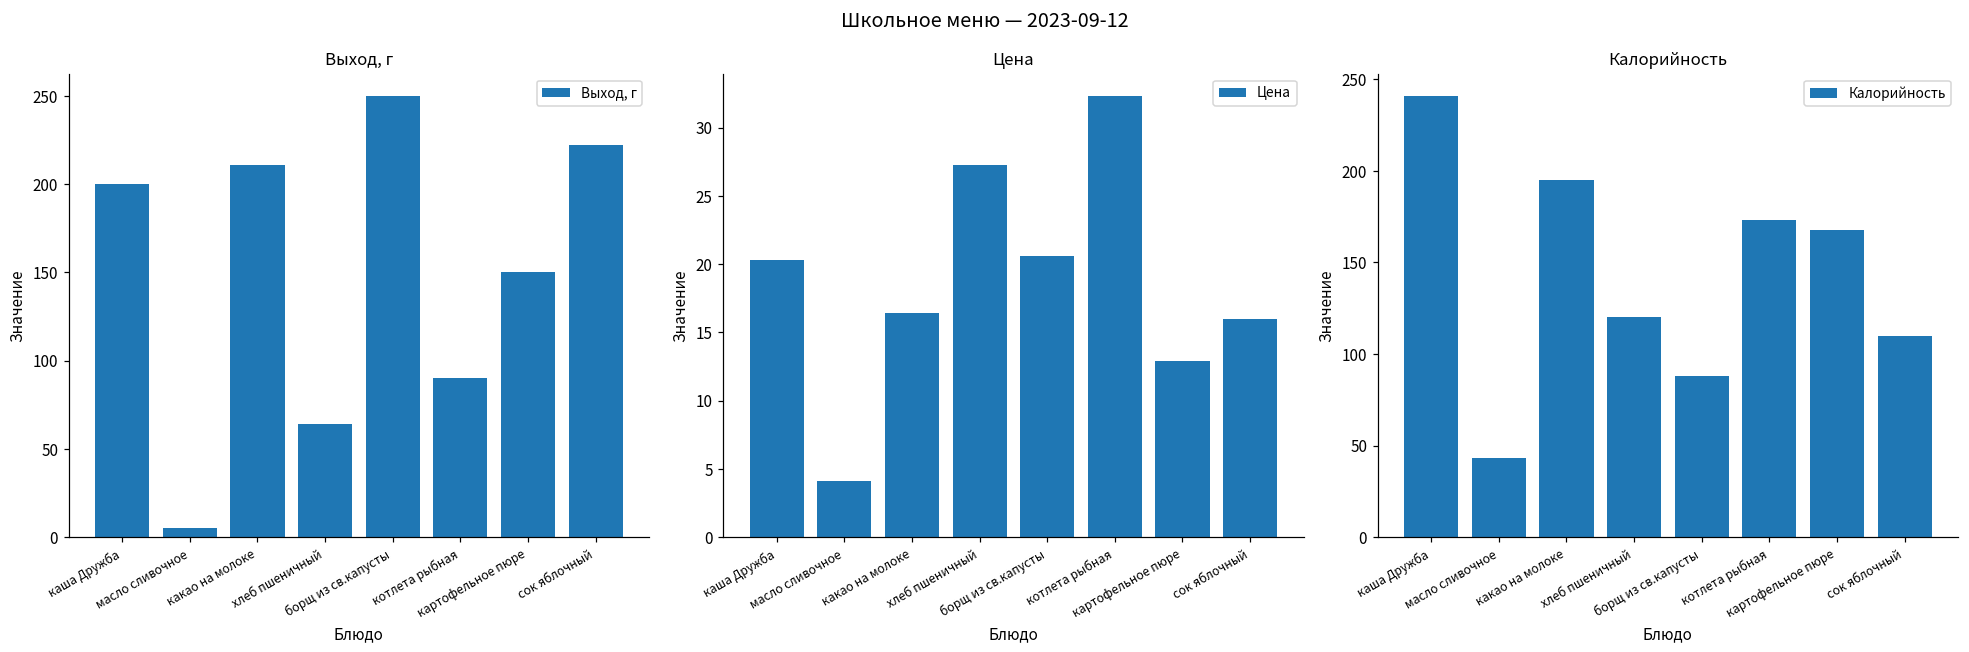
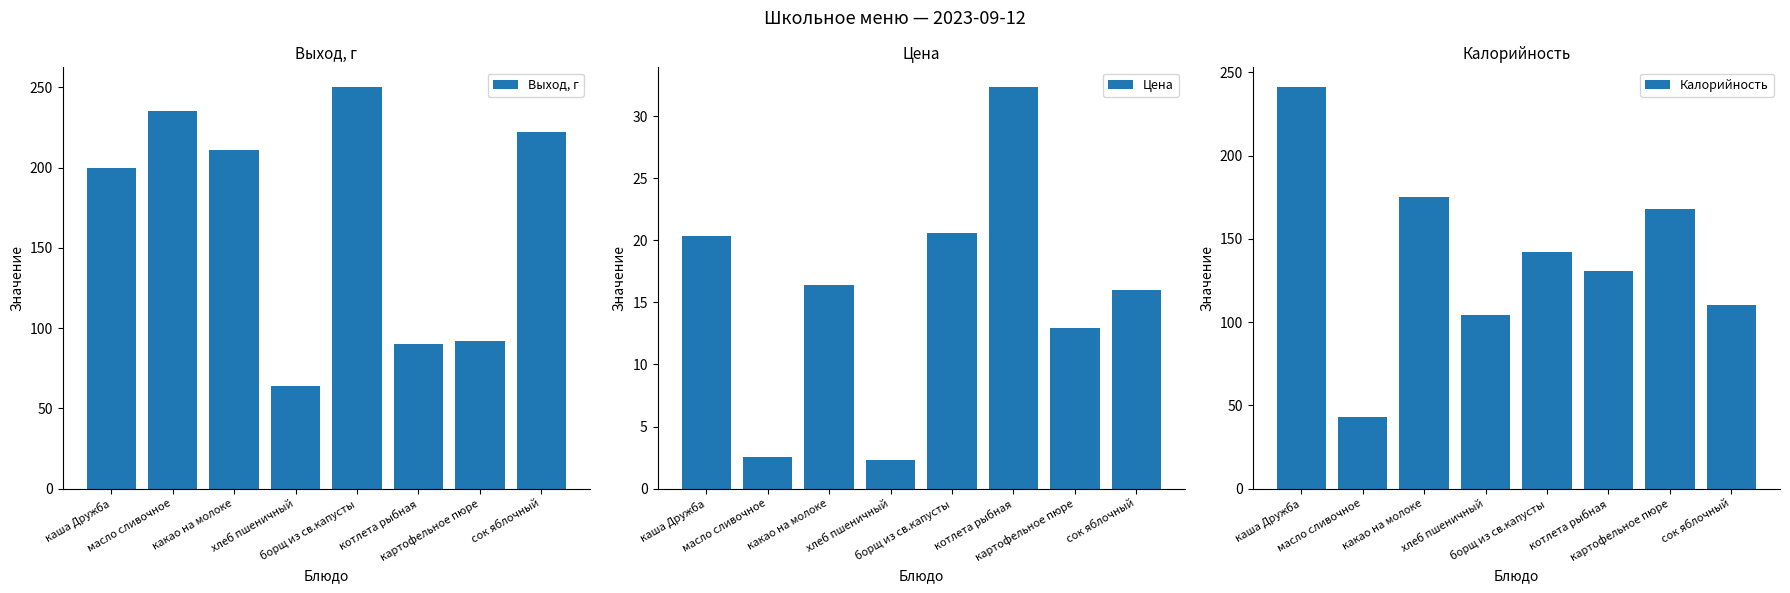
Выход, г, масло сливочное: 5 -> 235
Выход, г, картофельное пюре: 150 -> 92
Цена, масло сливочное: 4.1 -> 2.6
Цена, хлеб пшеничный: 27.2 -> 2.3
Калорийность, какао на молоке: 195 -> 175
Калорийность, хлеб пшеничный: 120 -> 104
Калорийность, борщ из св.капусты: 88 -> 142
Калорийность, котлета рыбная: 173 -> 131
